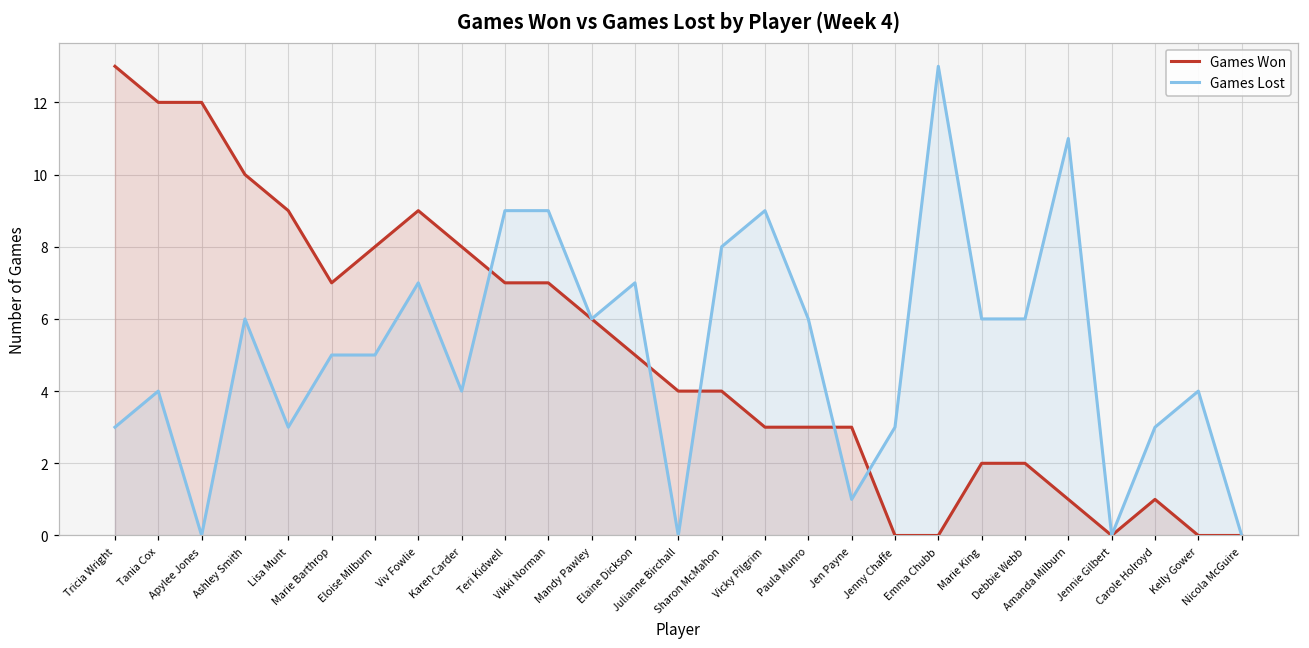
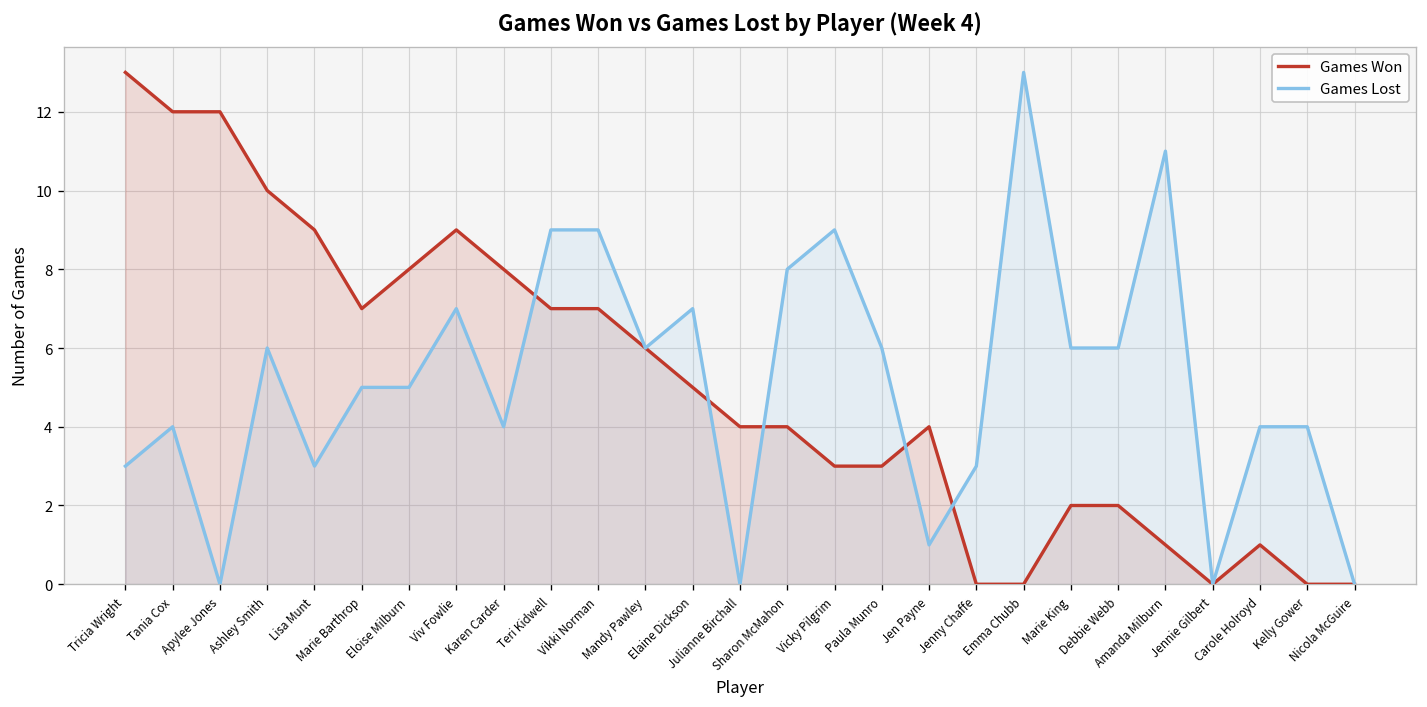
Games Won, Jen Payne: 3 -> 4
Games Lost, Carole Holroyd: 3 -> 4
